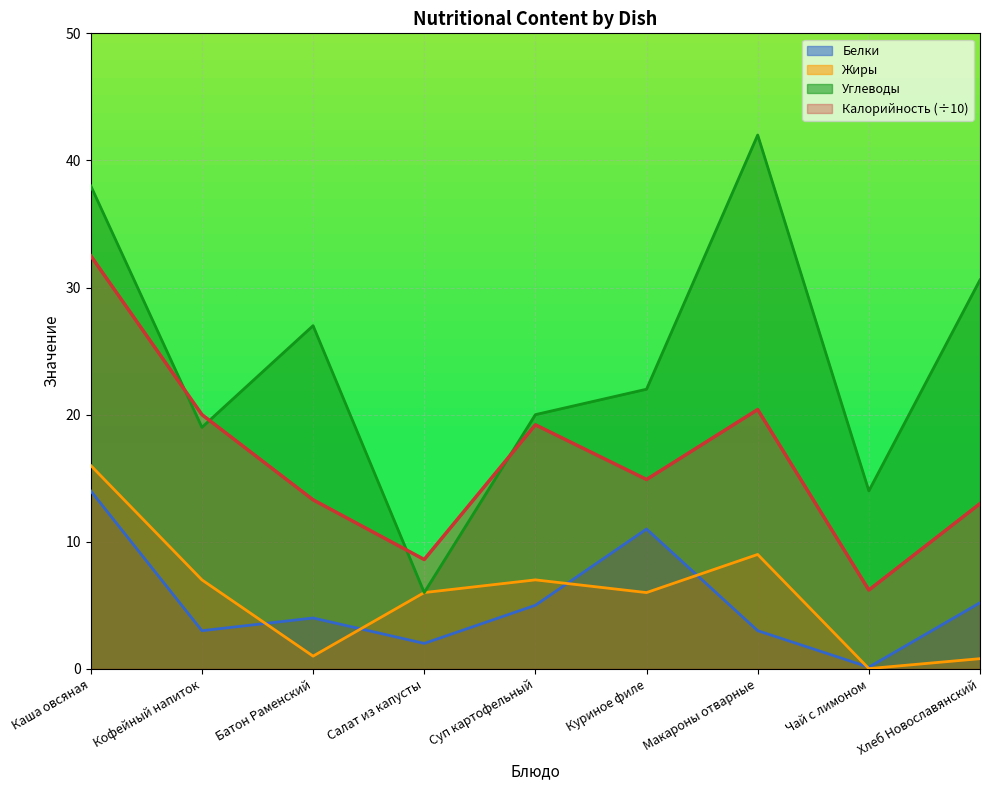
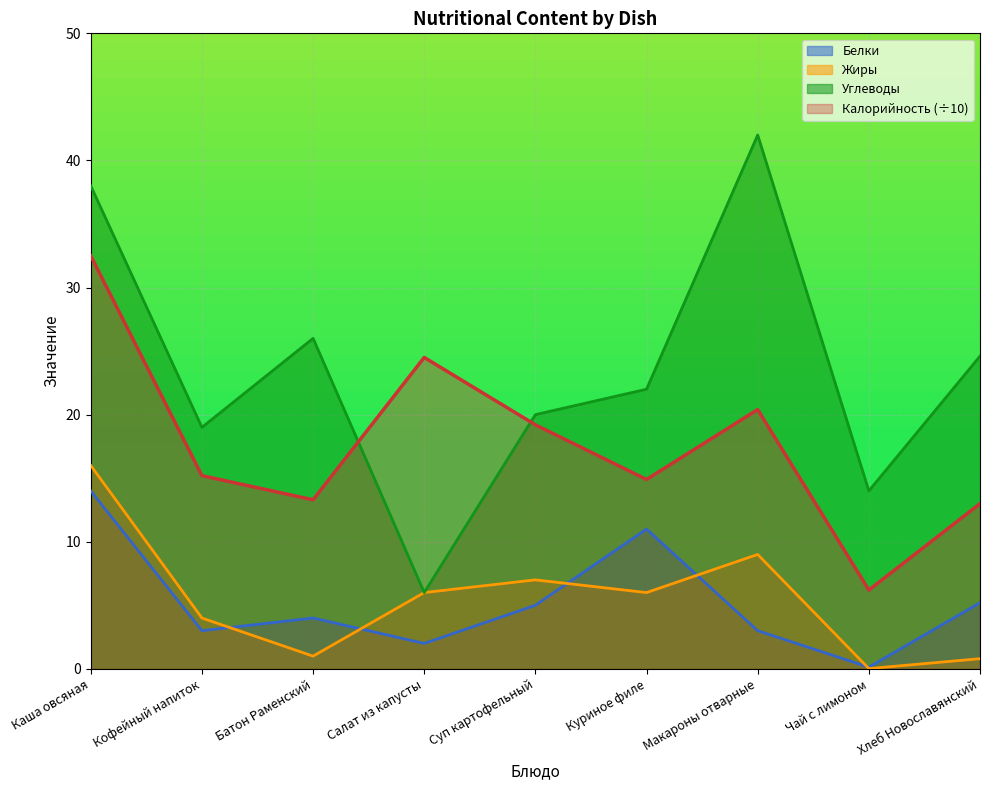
Жиры, Кофейный напиток: 7 -> 4
Калорийность (÷10), Кофейный напиток: 20.0 -> 15.2
Углеводы, Батон Раменский: 27 -> 26
Калорийность (÷10), Салат из капусты: 8.6 -> 24.5
Углеводы, Хлеб Новославянский: 30.6 -> 24.6
